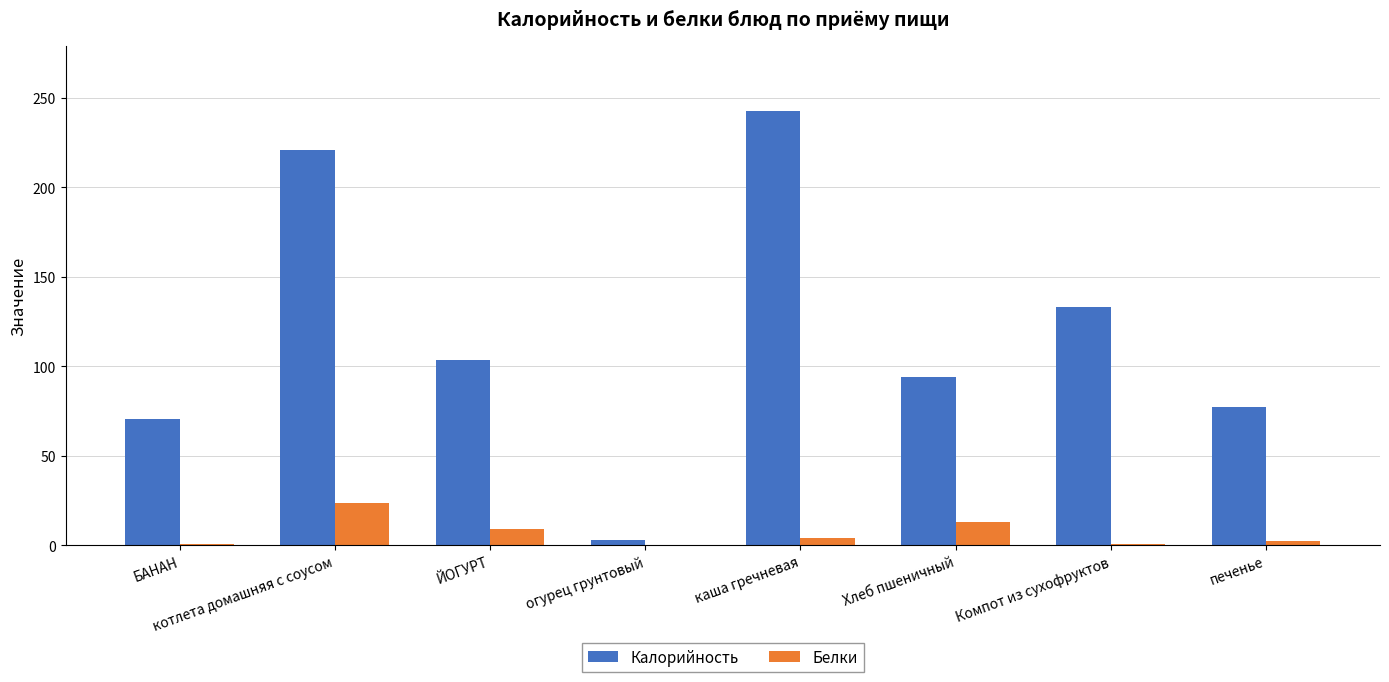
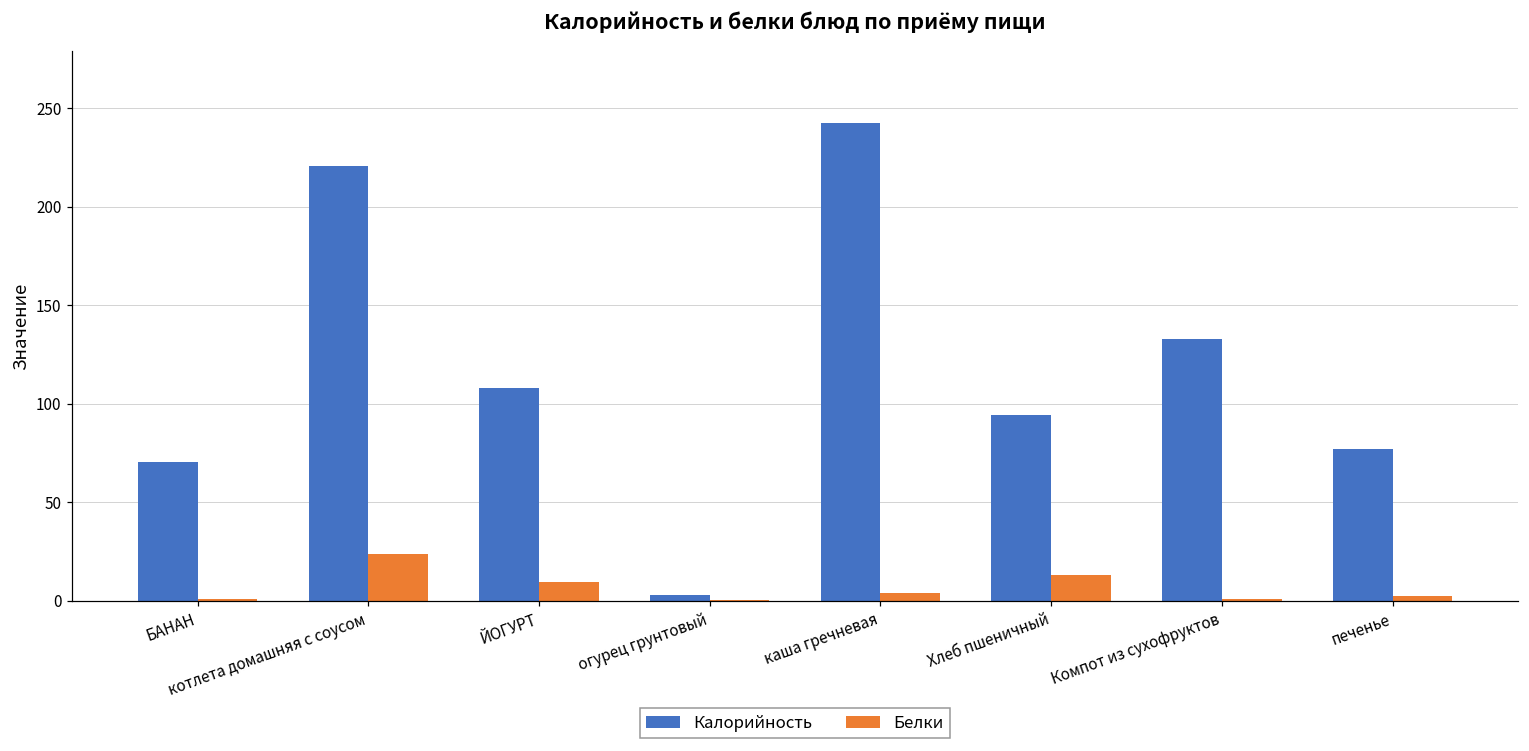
Калорийность, ЙОГУРТ: 103 -> 108
